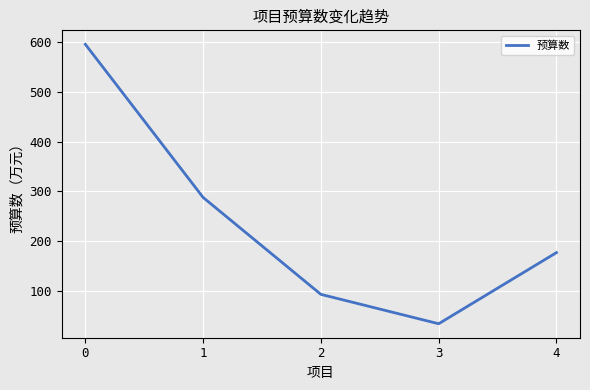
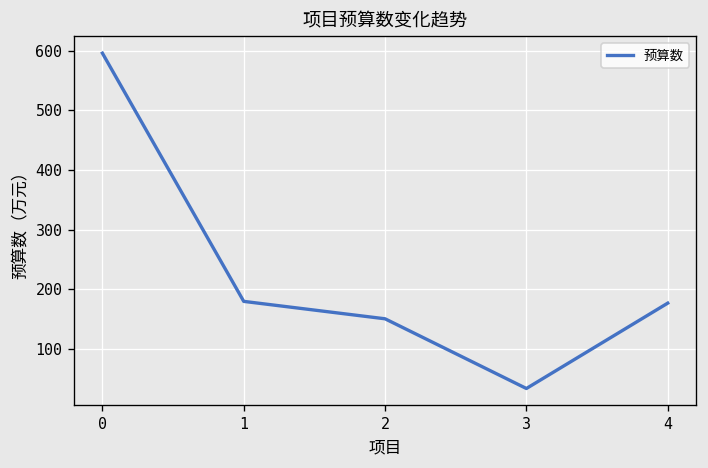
1: 290 -> 180
2: 90 -> 150
